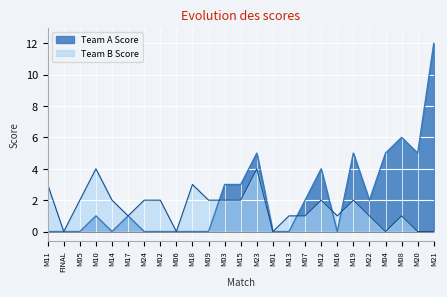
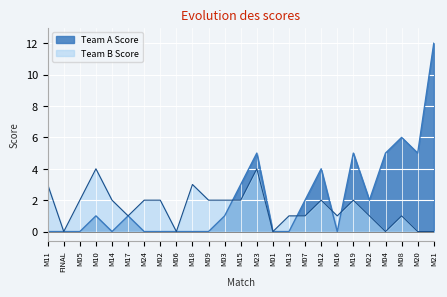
Team A Score, M03: 3 -> 1
